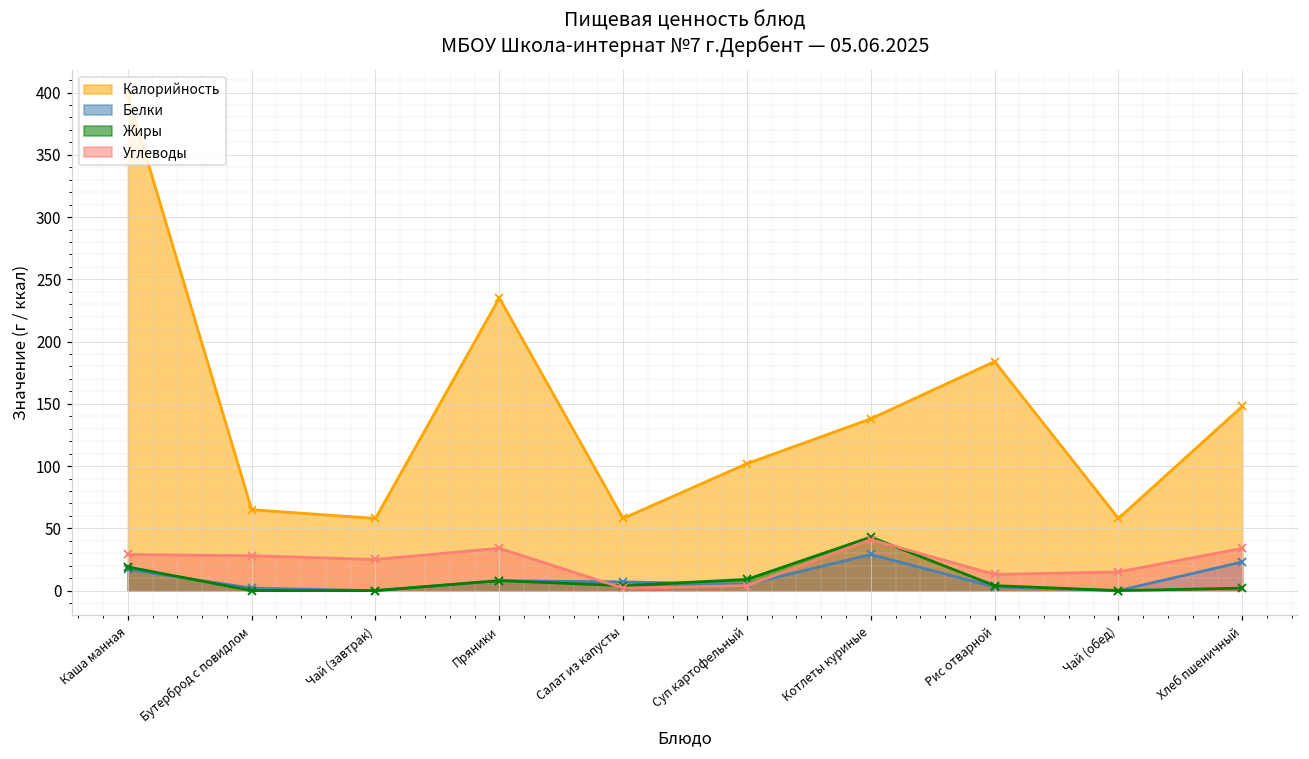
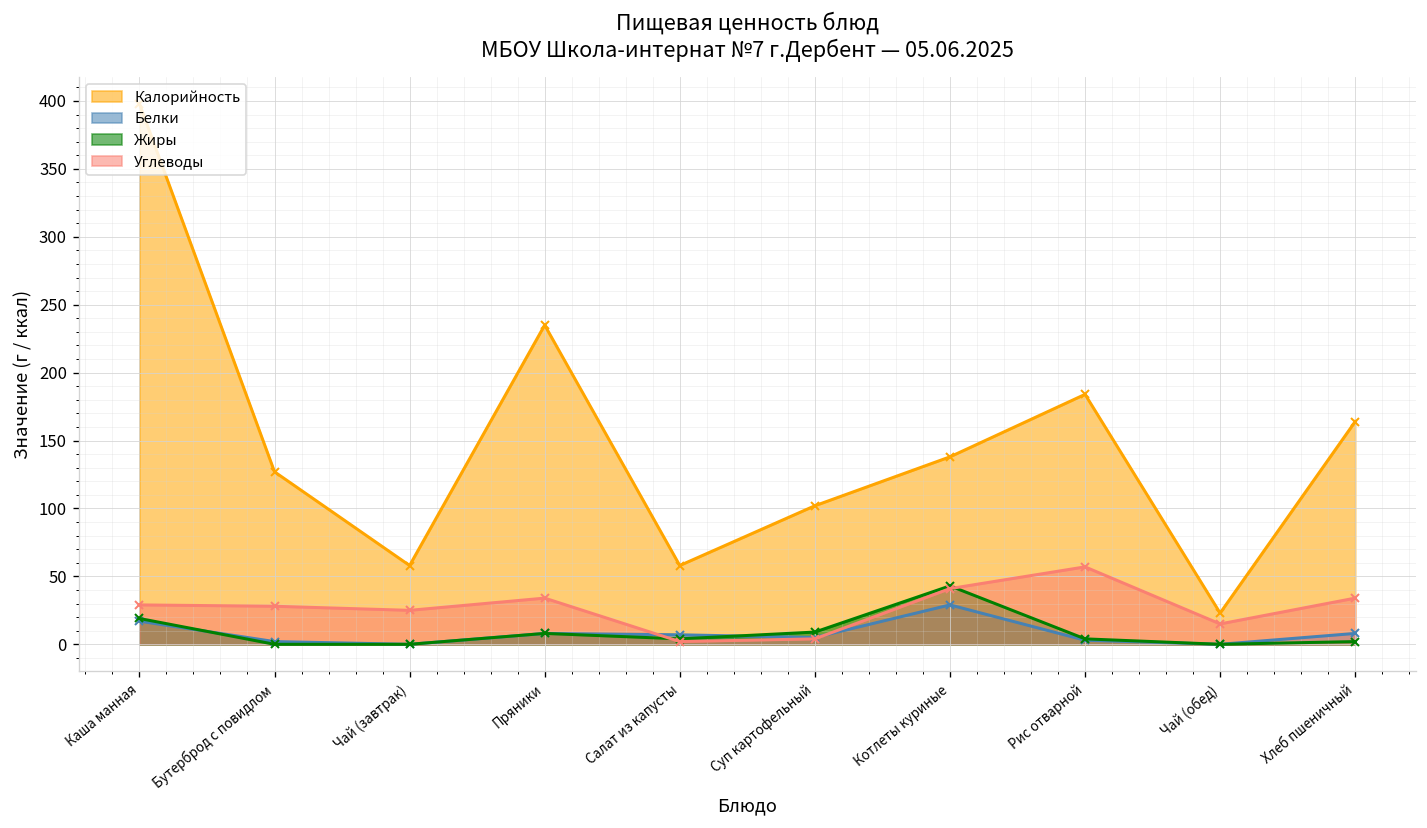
Калорийность, Бутерброд с повидлом: 65 -> 127
Углеводы, Рис отварной: 13 -> 57
Калорийность, Чай (обед): 58 -> 23
Калорийность, Хлеб пшеничный: 148 -> 164
Белки, Хлеб пшеничный: 23 -> 8
